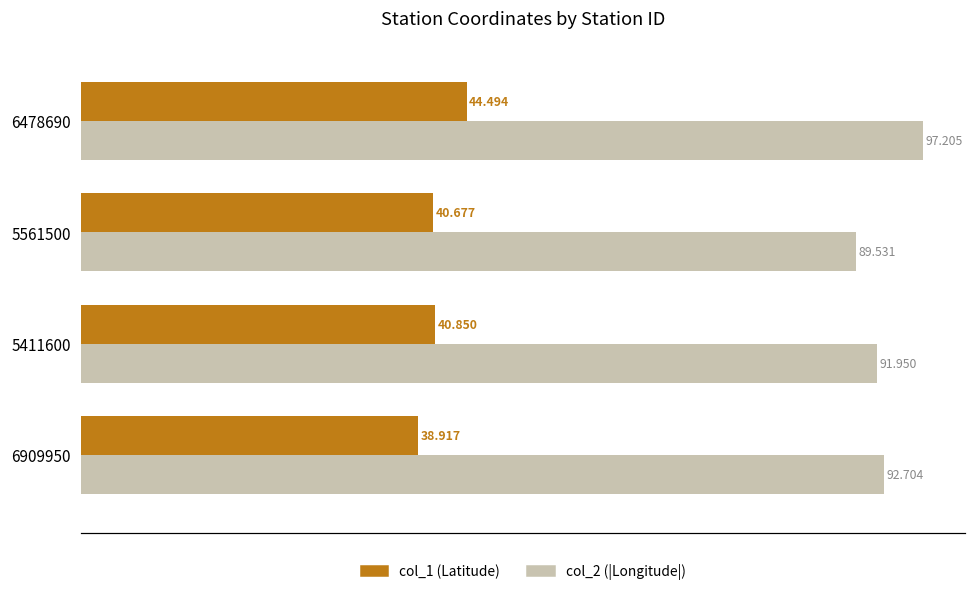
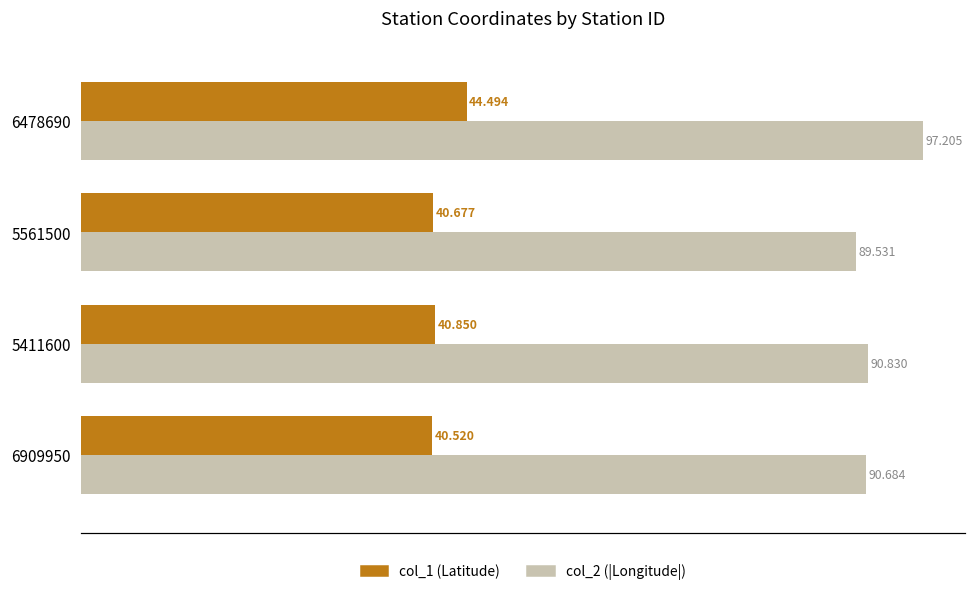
col_2 (|Longitude|), 5411600: 91.950 -> 90.830
col_1 (Latitude), 6909950: 38.917 -> 40.520
col_2 (|Longitude|), 6909950: 92.704 -> 90.684
